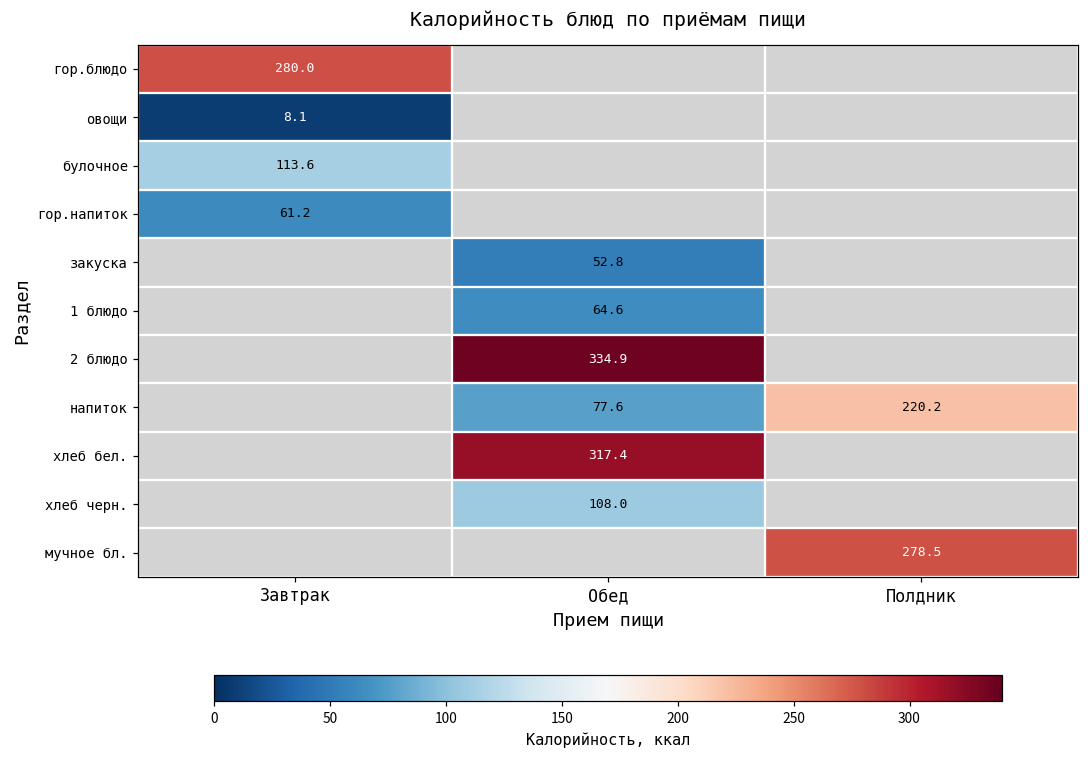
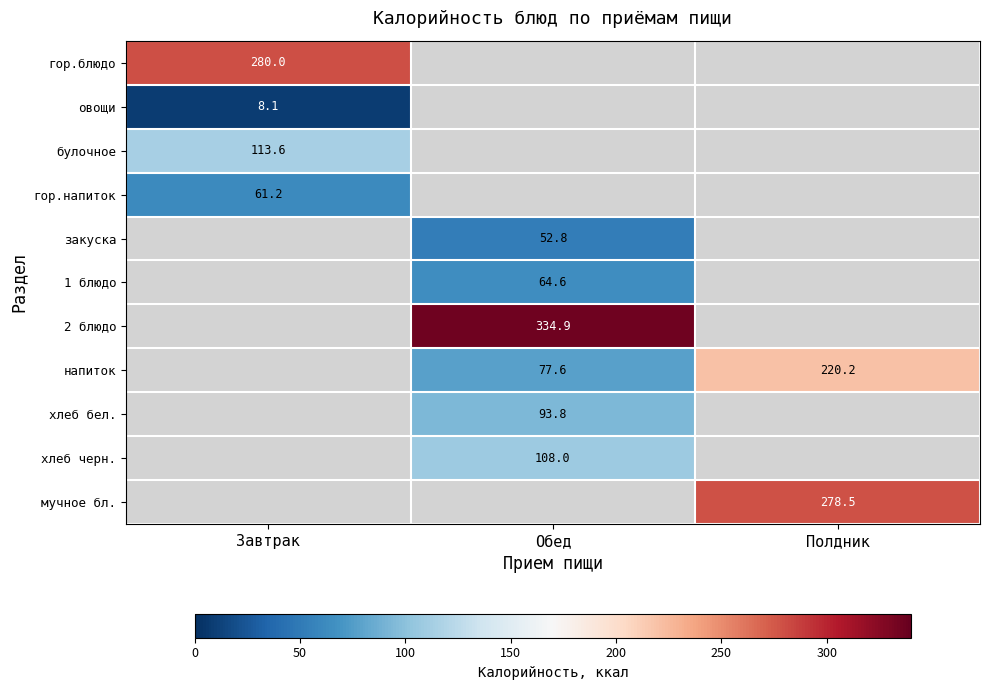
хлеб бел., Обед: 317.4 -> 93.8
